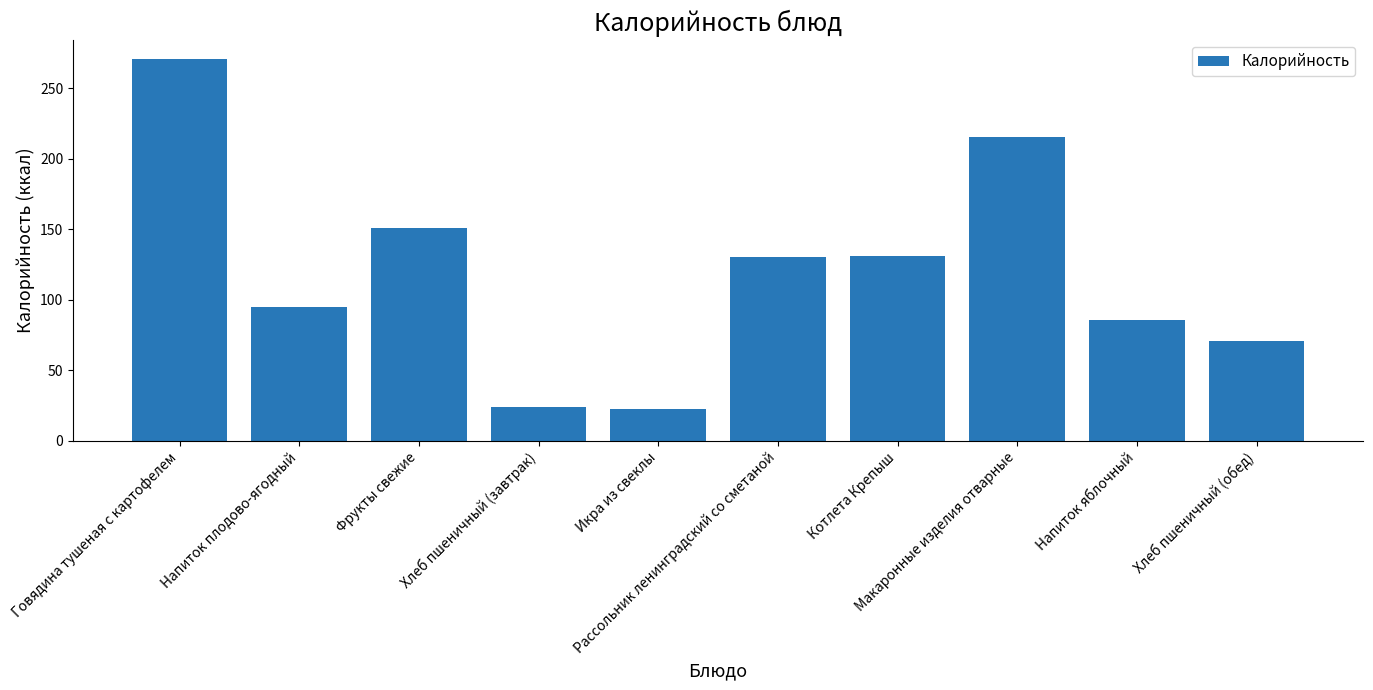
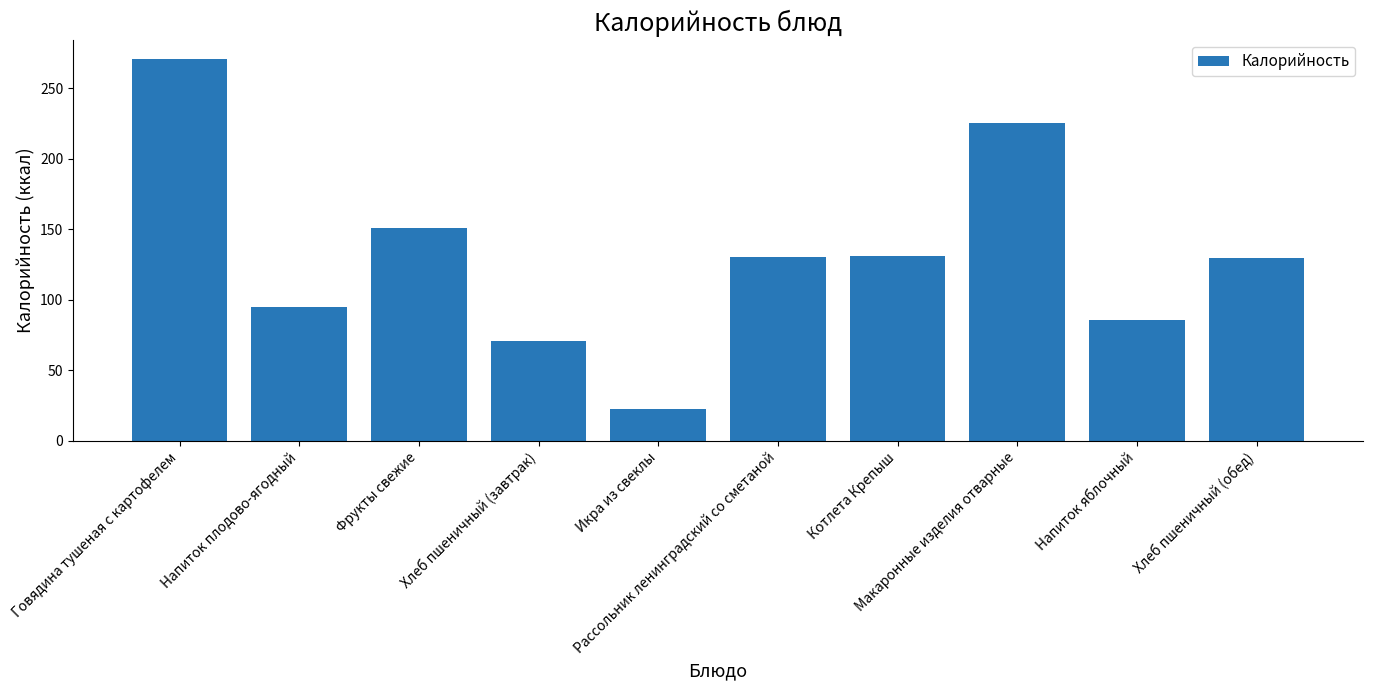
Хлеб пшеничный (завтрак): 24 -> 70
Макаронные изделия отварные: 215 -> 225
Хлеб пшеничный (обед): 70 -> 129
